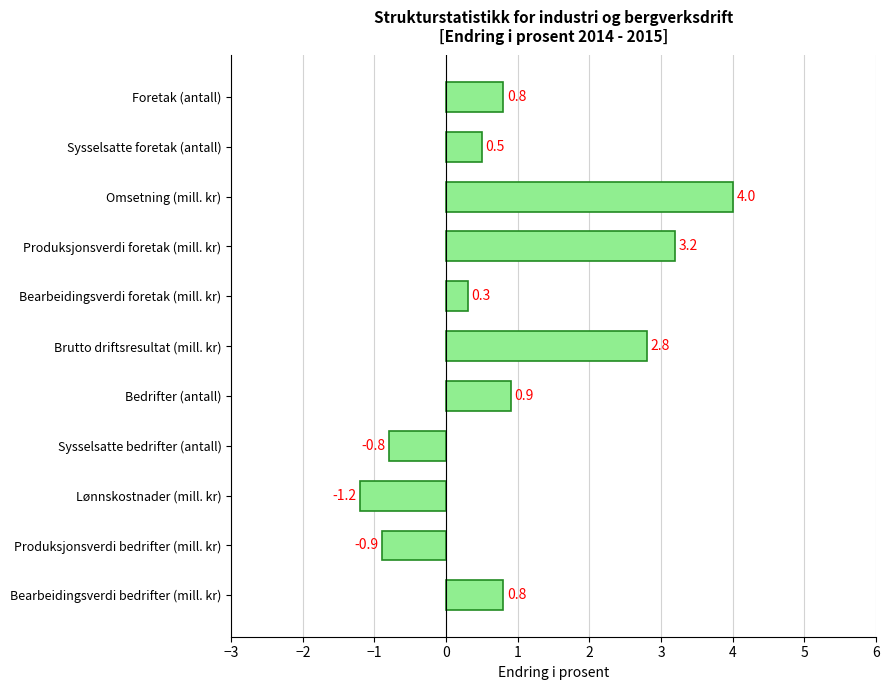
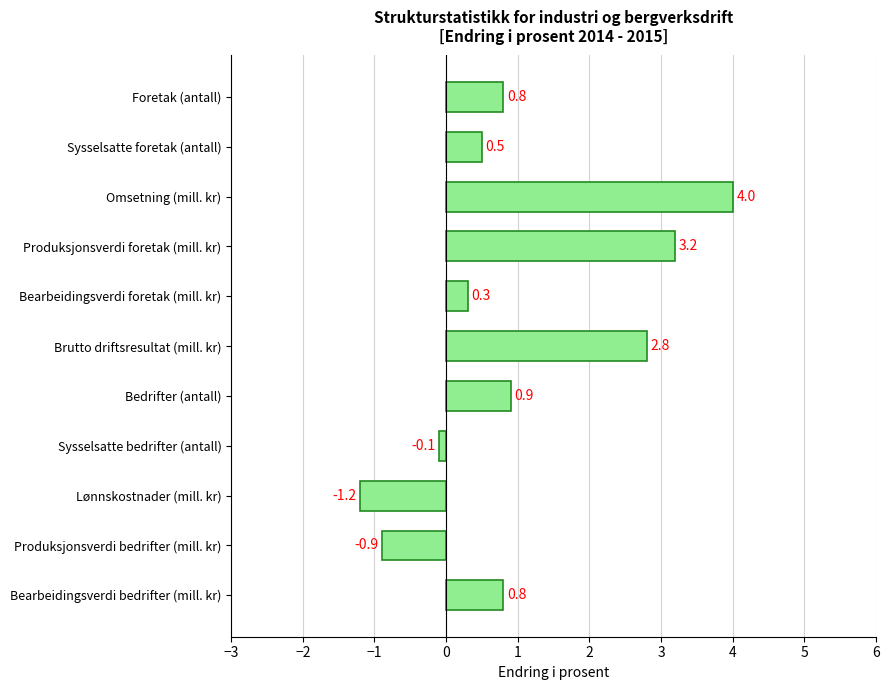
Sysselsatte bedrifter (antall): -0.8 -> -0.1
